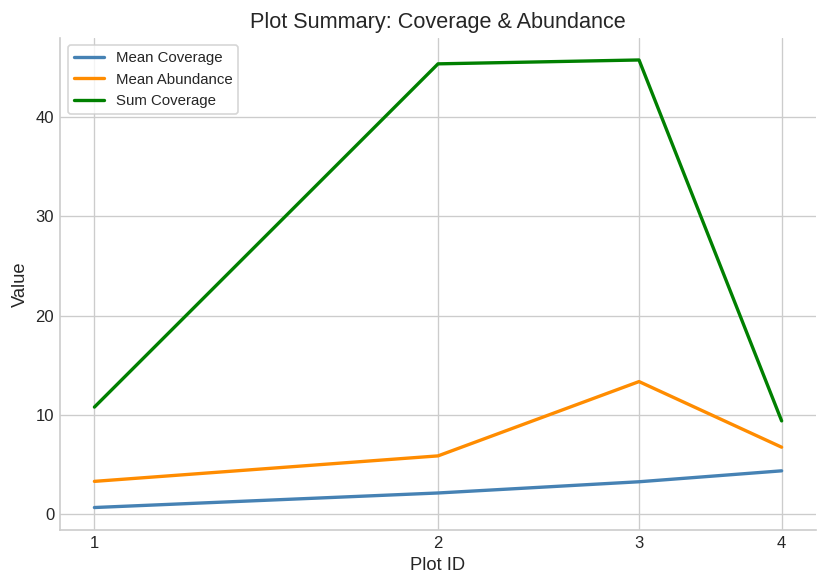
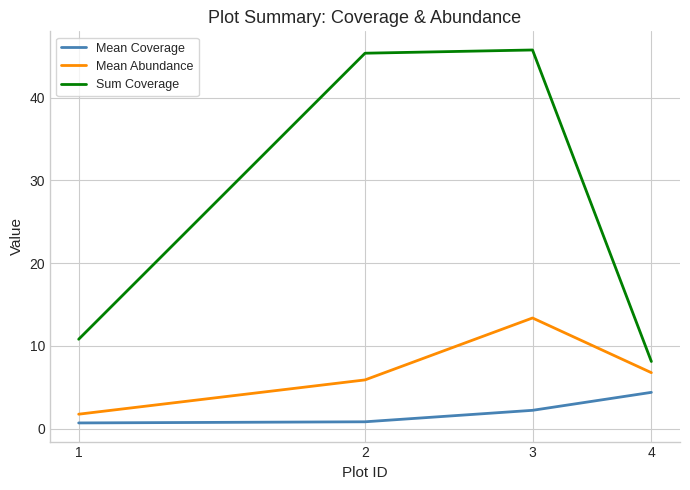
Mean Abundance, 1: 3 -> 2
Mean Coverage, 2: 2 -> 1
Mean Coverage, 3: 3 -> 2
Sum Coverage, 4: 9 -> 8
